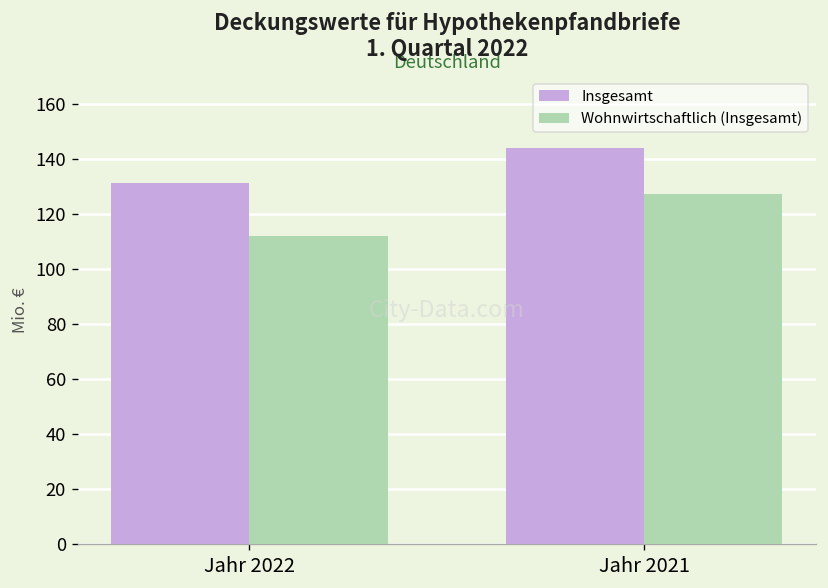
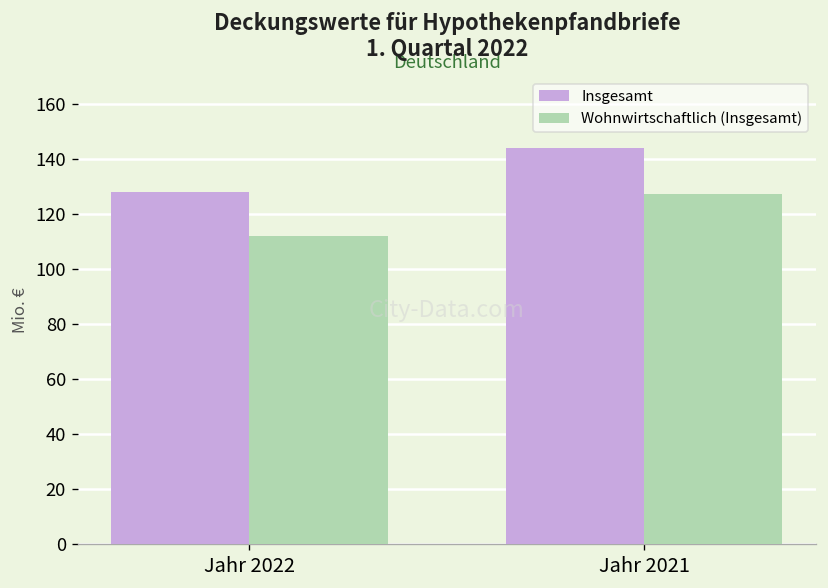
Insgesamt, Jahr 2022: 131 -> 128
